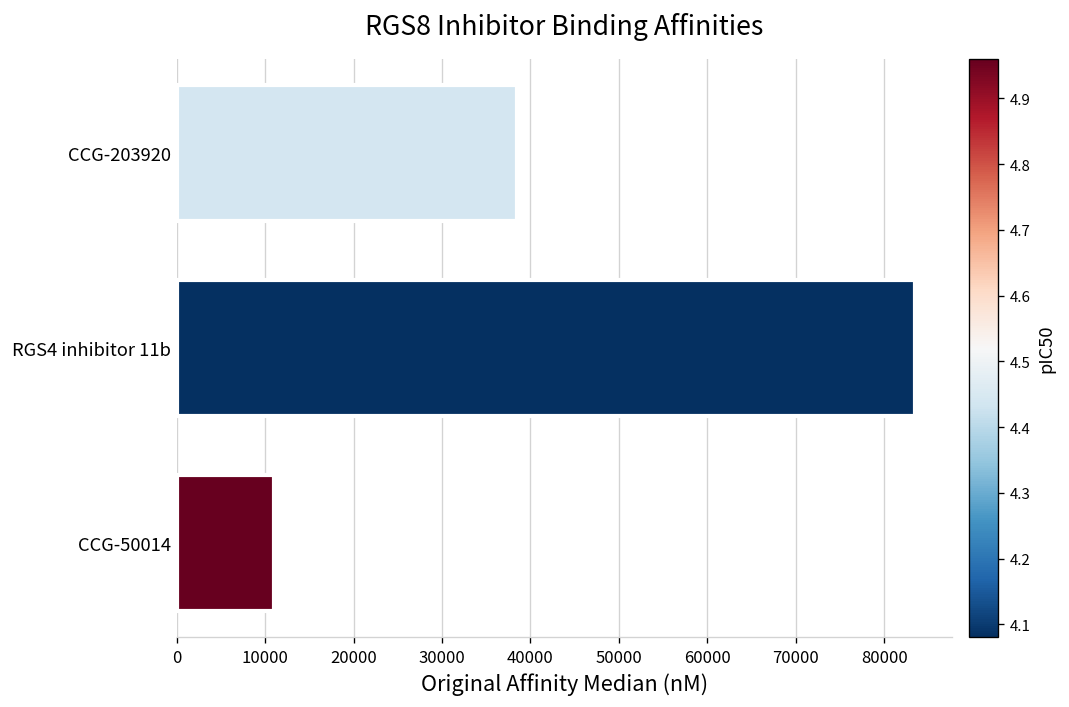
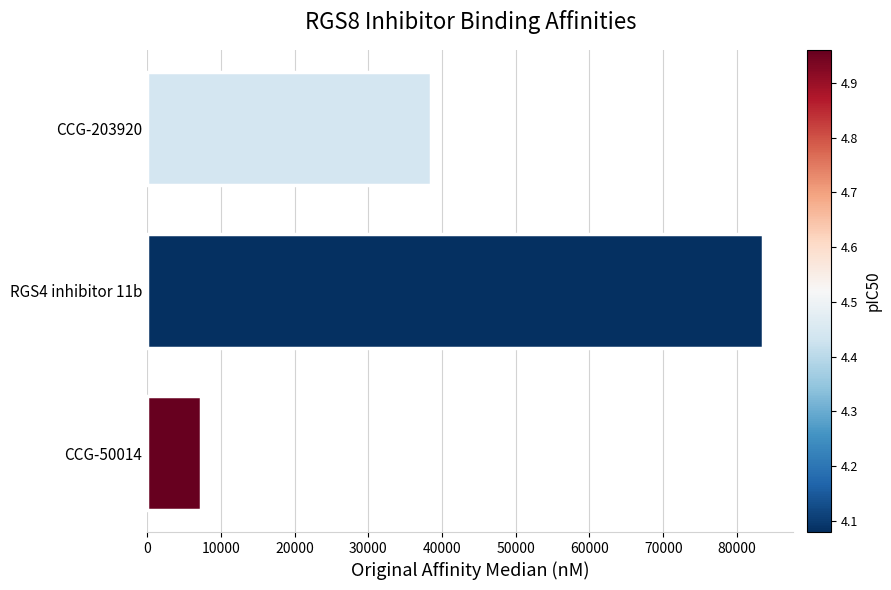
CCG-50014: 11000 -> 7000
